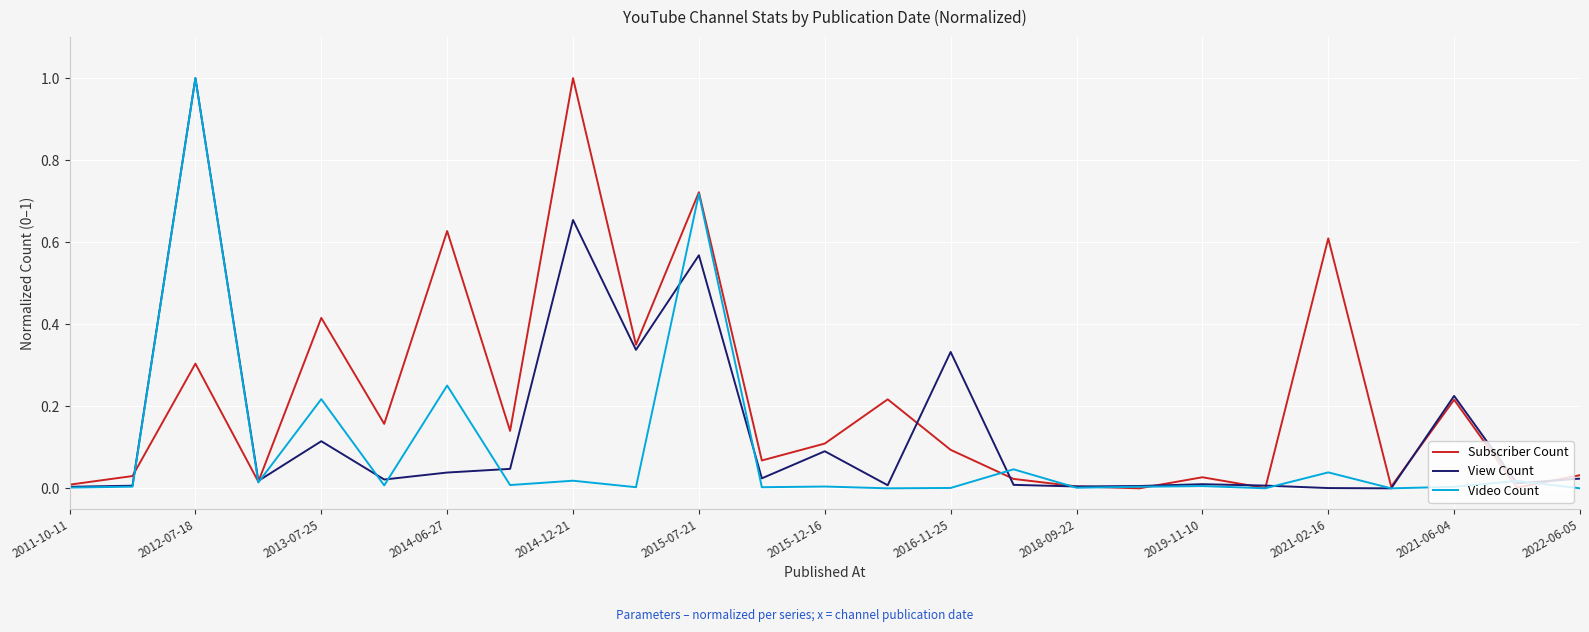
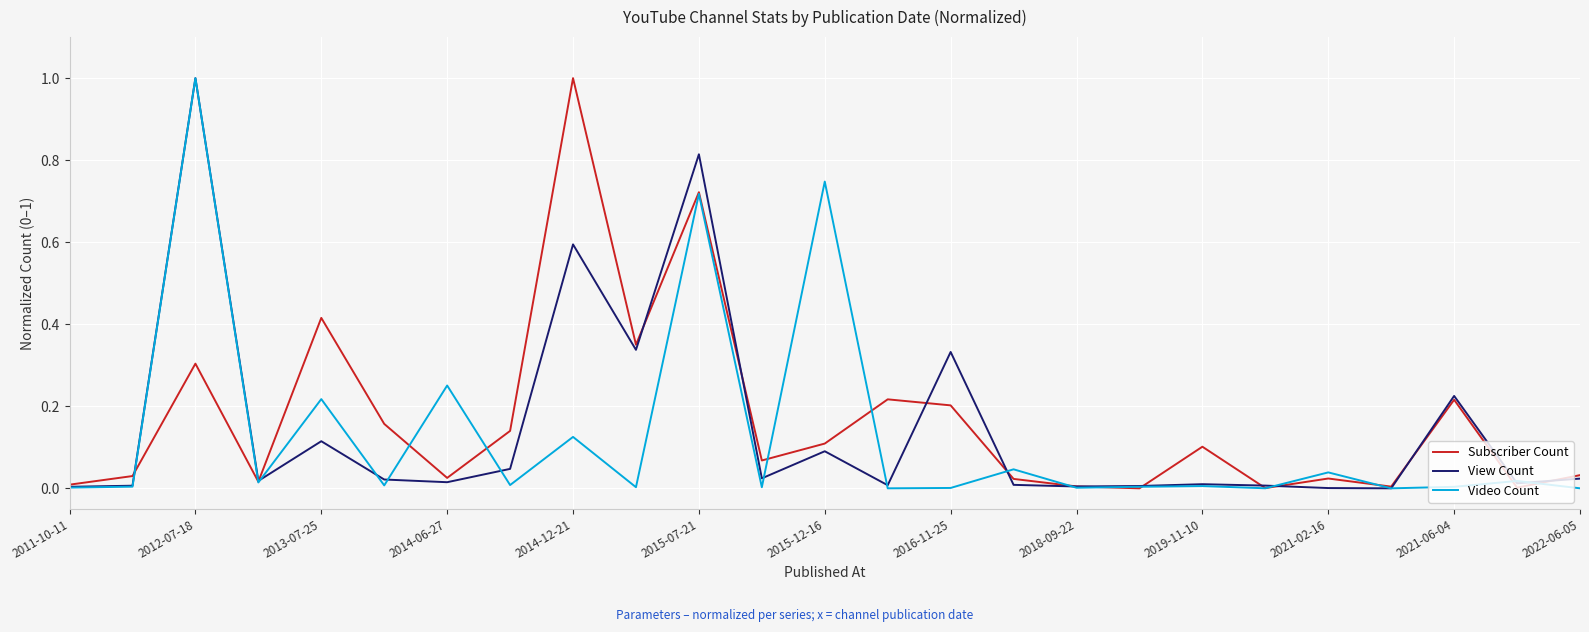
Subscriber Count, 2014-06-27: 0.63 -> 0.03
View Count, 2014-06-27: 0.04 -> 0.01
View Count, 2014-12-21: 0.65 -> 0.59
Video Count, 2014-12-21: 0.02 -> 0.13
View Count, 2015-07-21: 0.57 -> 0.81
Video Count, 2015-12-16: 0.00 -> 0.75
Subscriber Count, 2016-11-25: 0.09 -> 0.20
Subscriber Count, 2019-11-10: 0.03 -> 0.10
Subscriber Count, 2021-02-16: 0.61 -> 0.02
